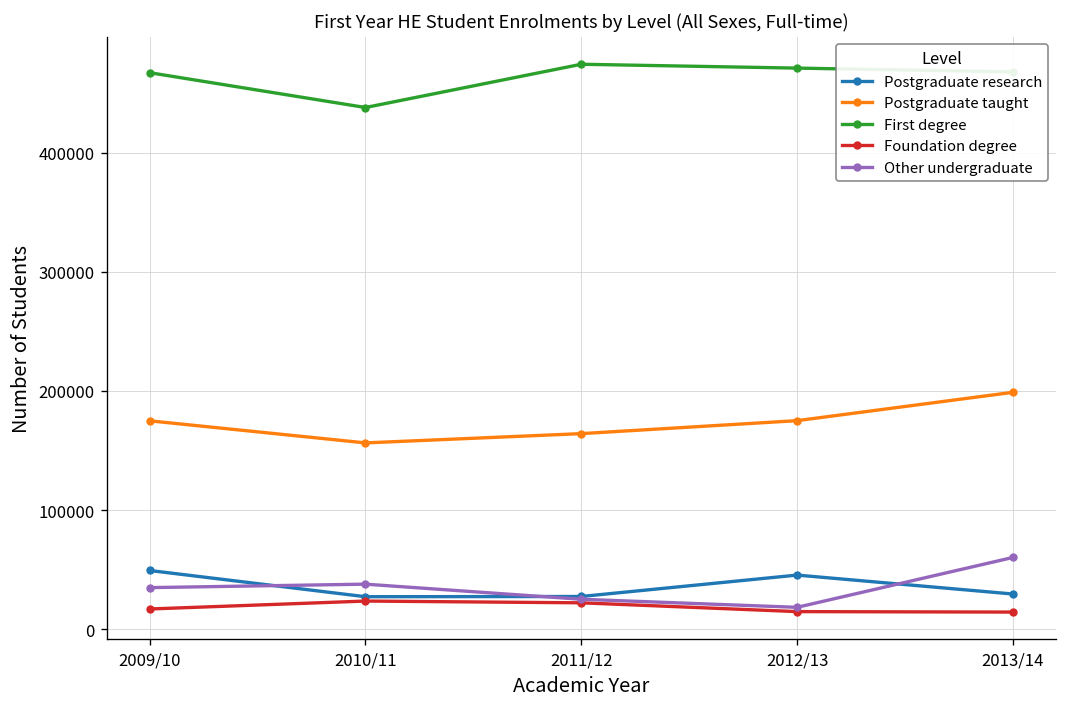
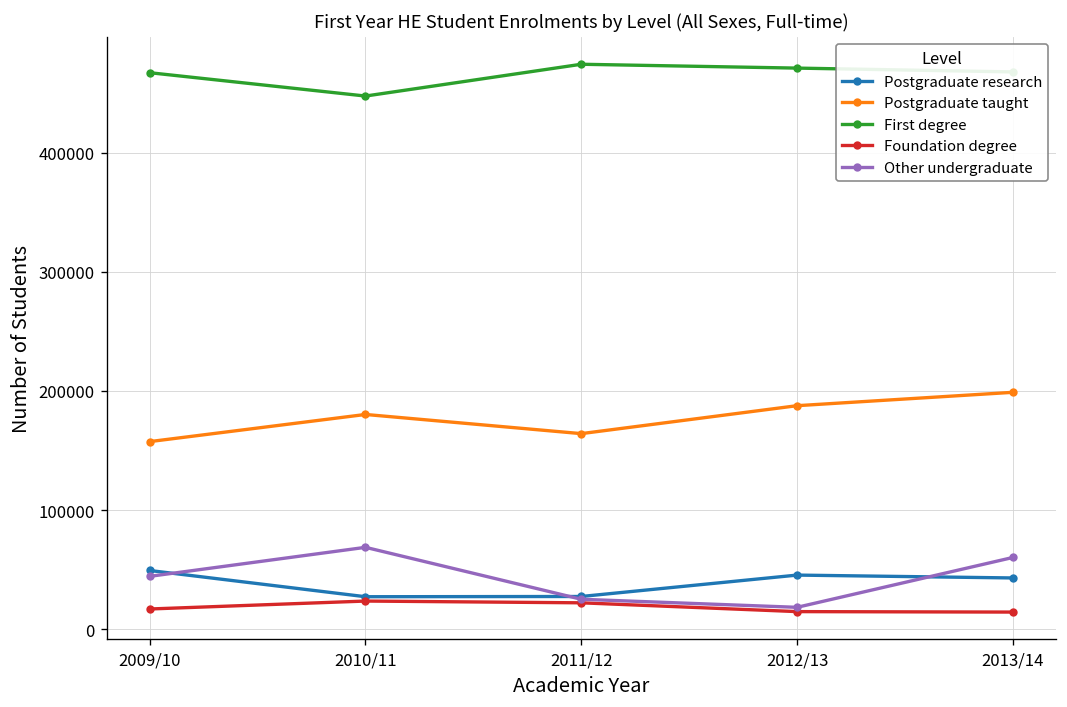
Postgraduate taught, 2009/10: 170000 -> 160000
Other undergraduate, 2009/10: 30000 -> 40000
Postgraduate taught, 2010/11: 160000 -> 180000
First degree, 2010/11: 440000 -> 450000
Other undergraduate, 2010/11: 40000 -> 70000
Postgraduate taught, 2012/13: 180000 -> 190000
Postgraduate research, 2013/14: 30000 -> 40000
